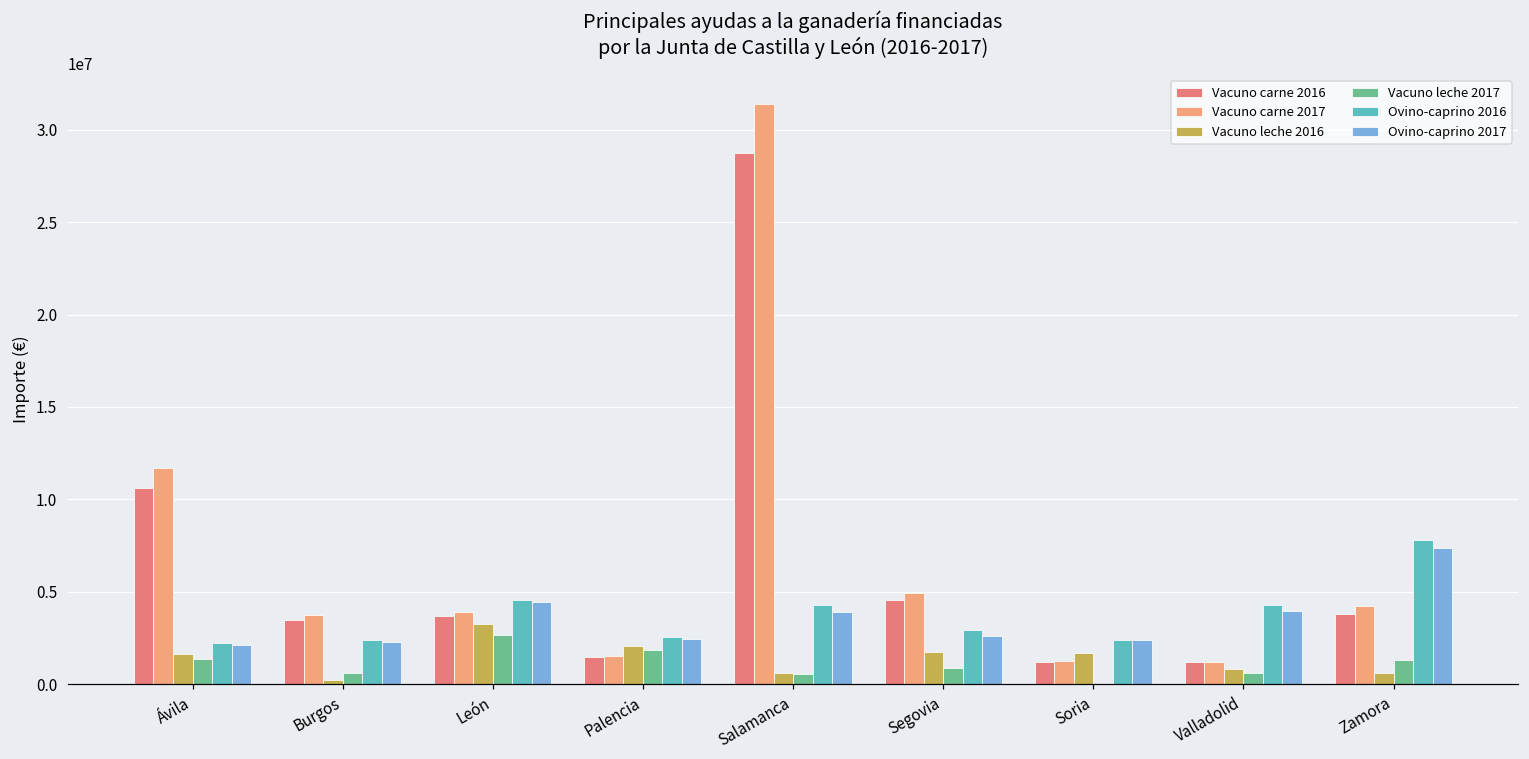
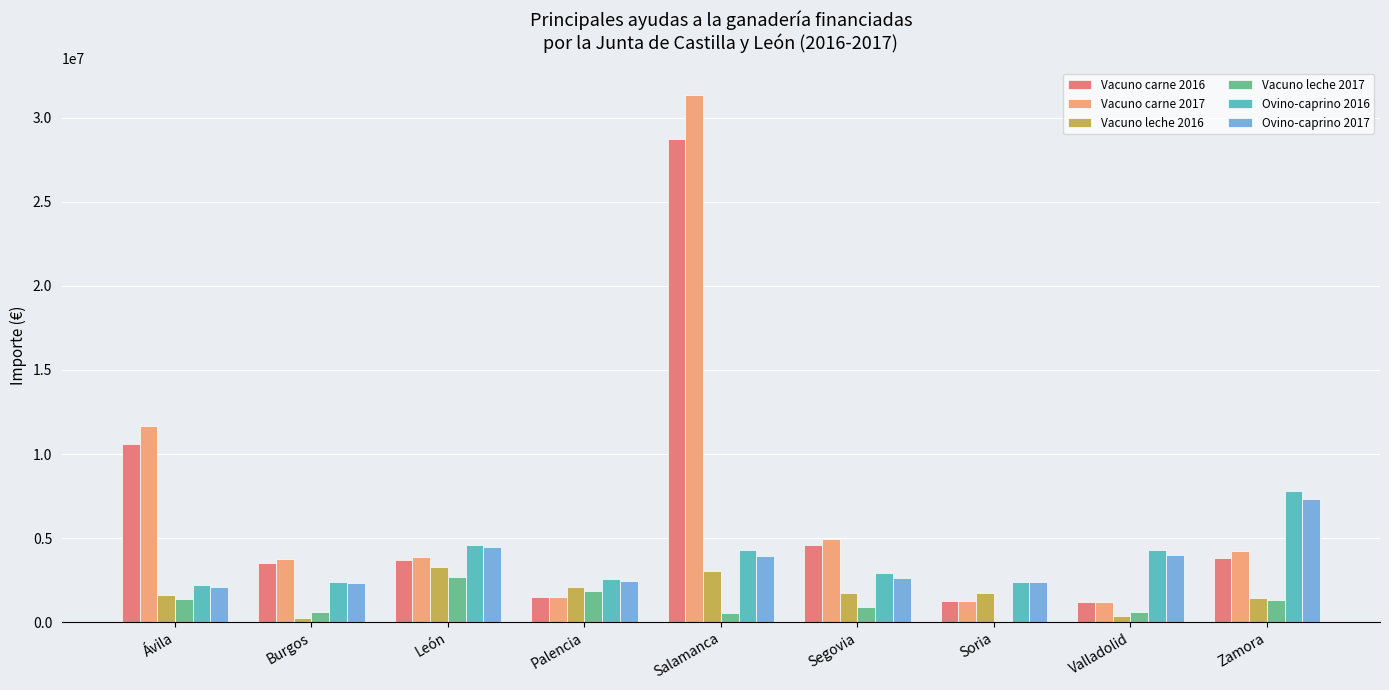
Vacuno leche 2016, Salamanca: 600000 -> 3100000
Vacuno leche 2016, Valladolid: 800000 -> 400000
Vacuno leche 2016, Zamora: 600000 -> 1400000
